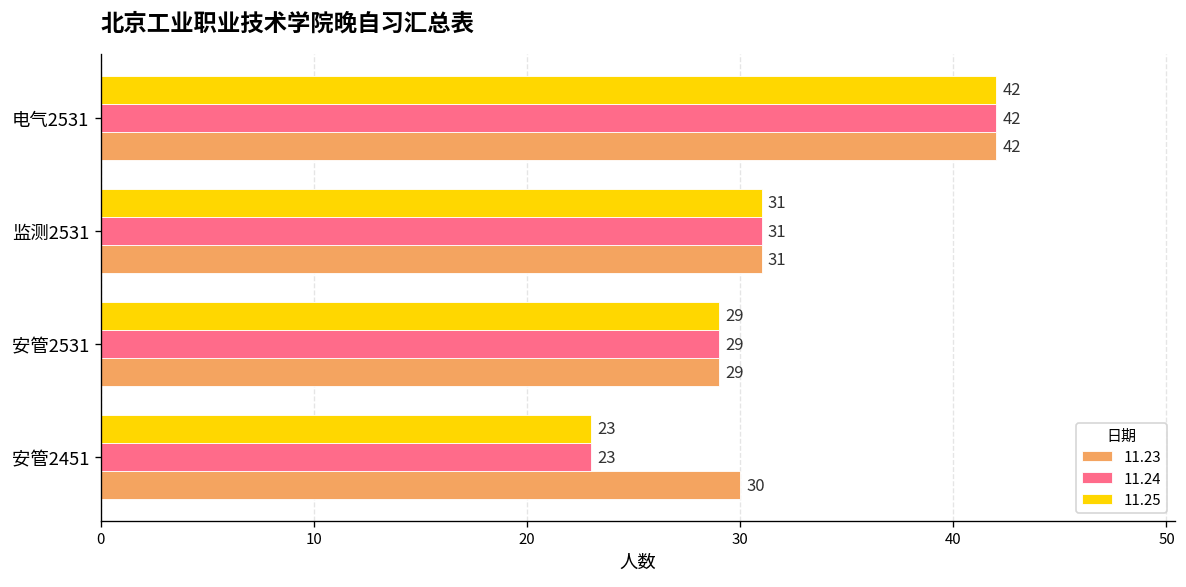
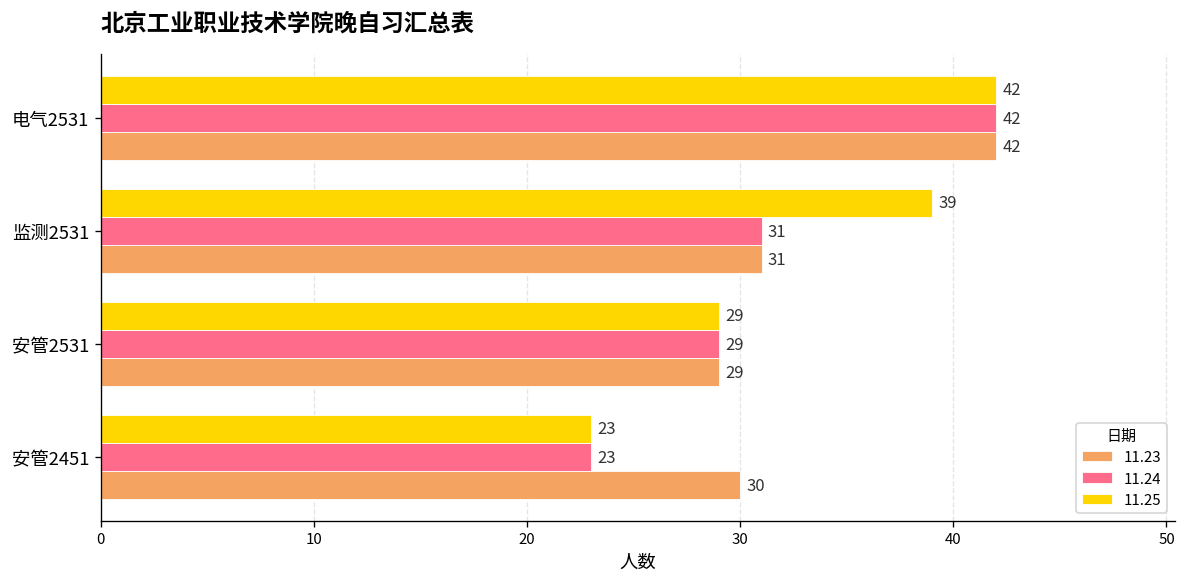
11.25, 监测2531: 31 -> 39
